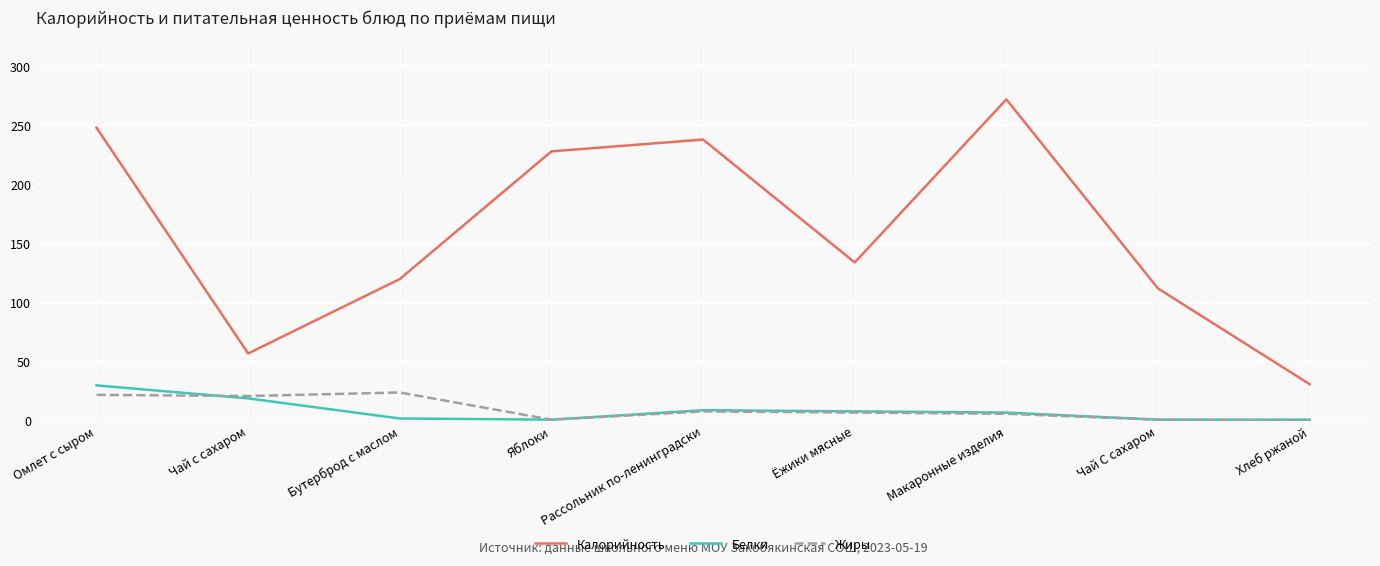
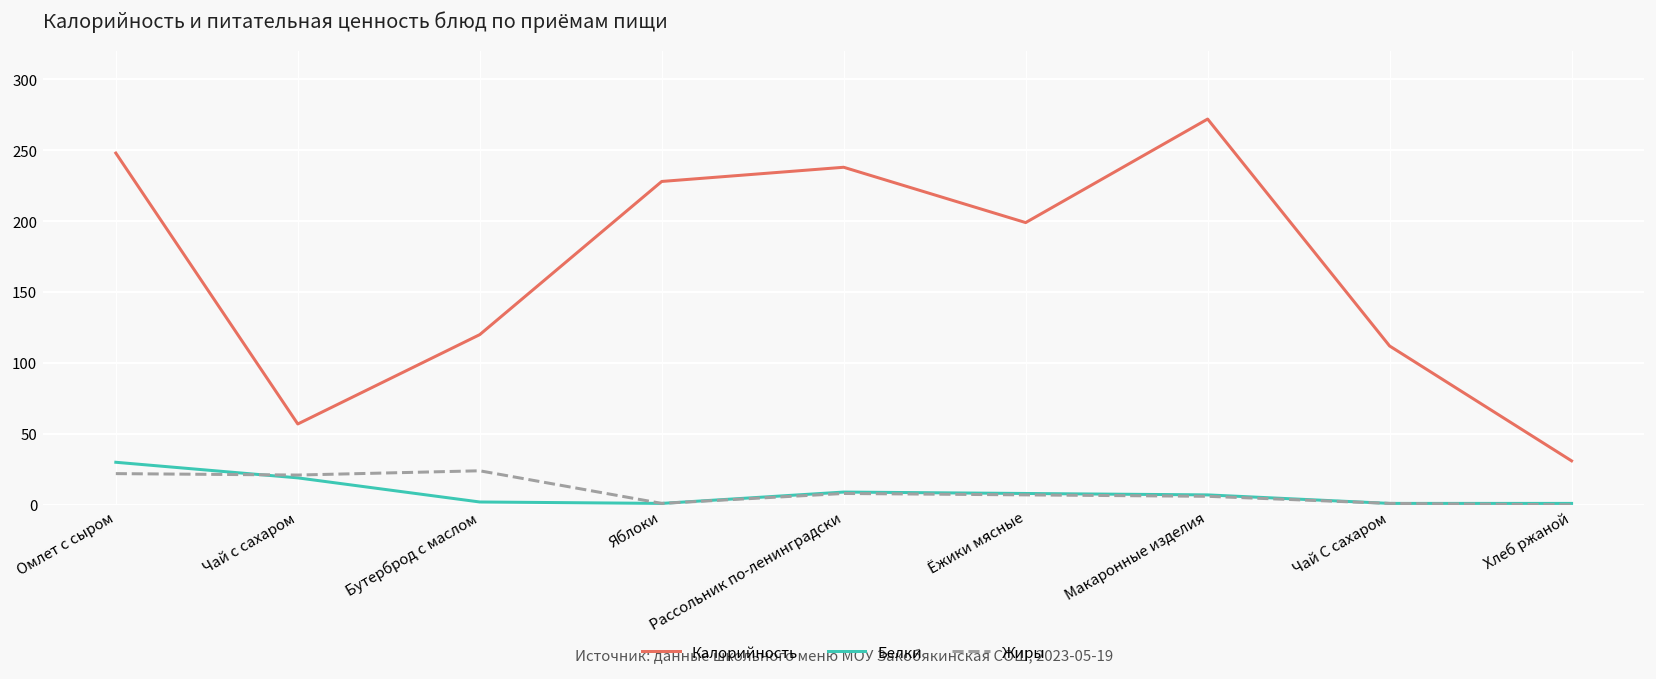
Калорийность, Ёжики мясные: 134 -> 199
